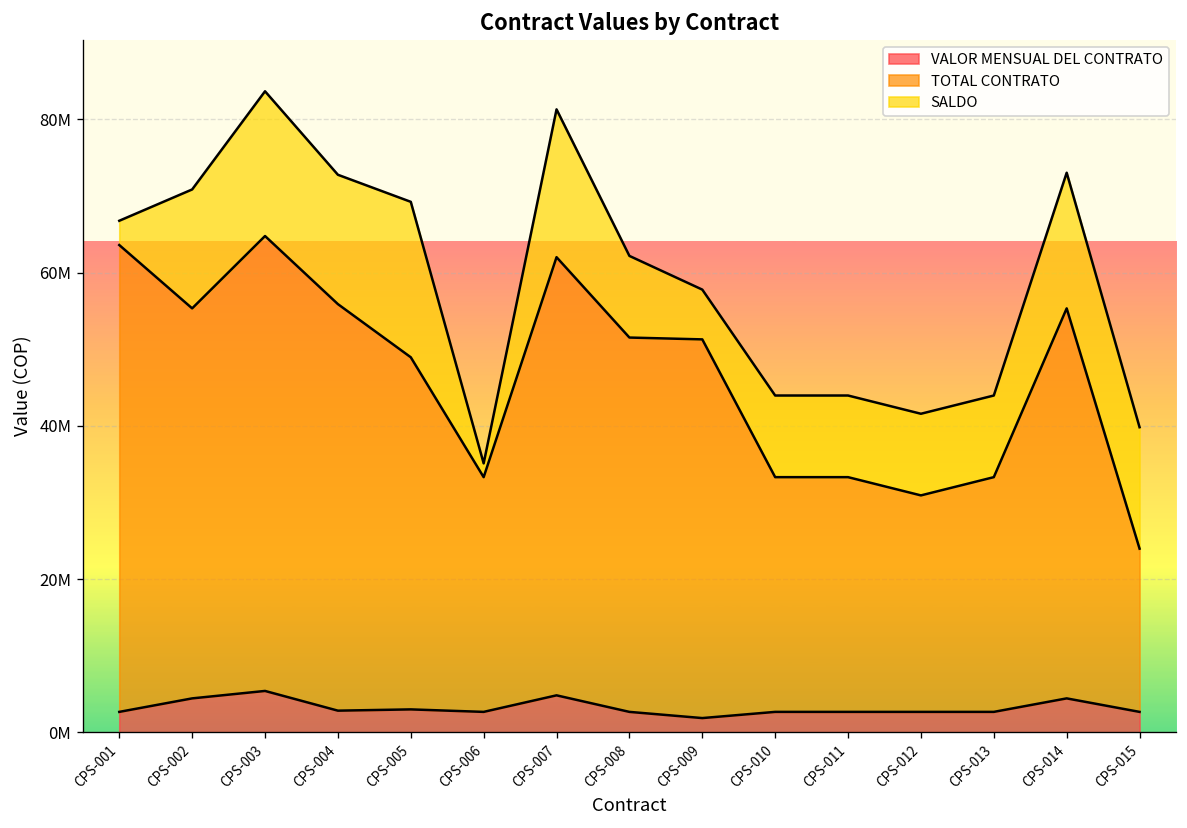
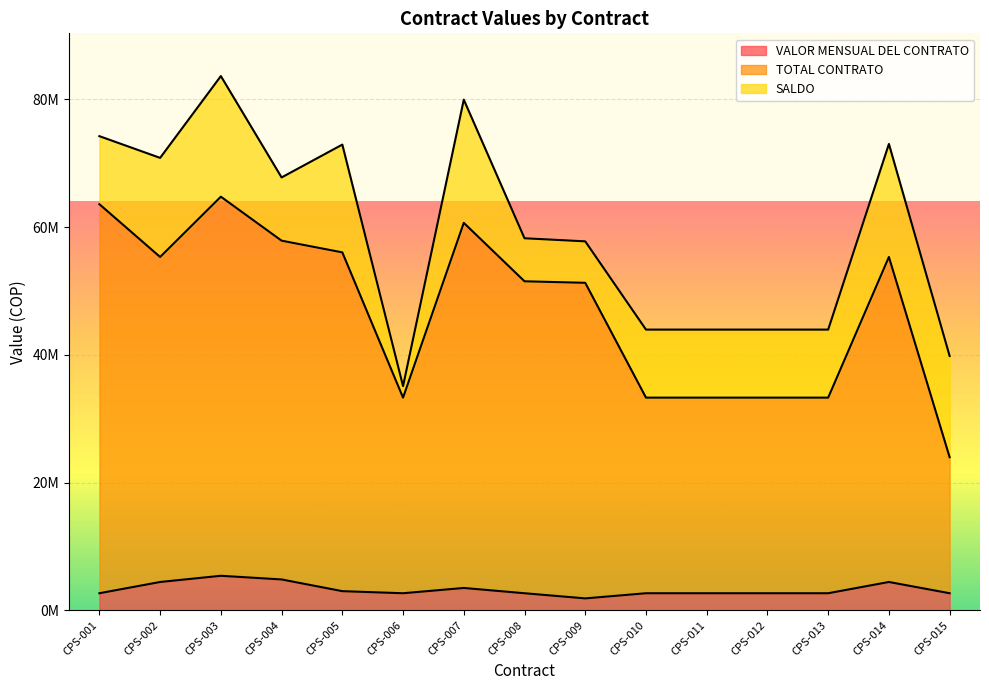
SALDO, CPS-001: 3000000 -> 11000000
VALOR MENSUAL DEL CONTRATO, CPS-004: 3000000 -> 5000000
SALDO, CPS-004: 17000000 -> 10000000
TOTAL CONTRATO, CPS-005: 46000000 -> 53000000
SALDO, CPS-005: 20000000 -> 17000000
VALOR MENSUAL DEL CONTRATO, CPS-007: 5000000 -> 3000000
SALDO, CPS-008: 11000000 -> 7000000
TOTAL CONTRATO, CPS-012: 28000000 -> 31000000
